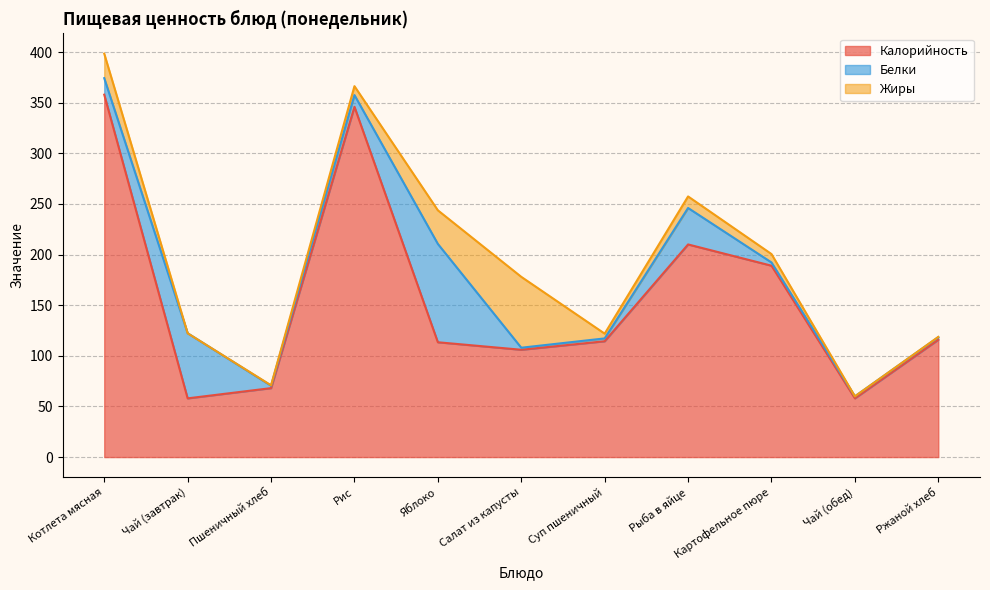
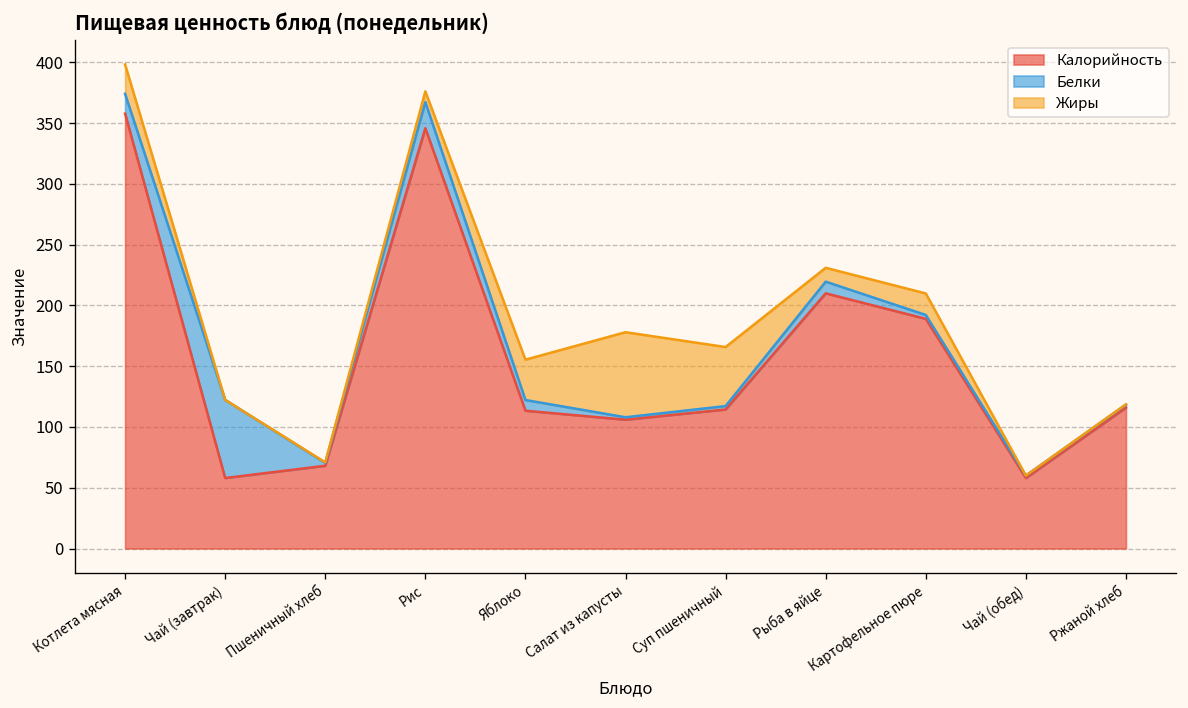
Белки, Рис: 12 -> 22
Белки, Яблоко: 97 -> 9
Жиры, Суп пшеничный: 5 -> 49
Белки, Рыба в яйце: 36 -> 10
Жиры, Картофельное пюре: 8 -> 18
